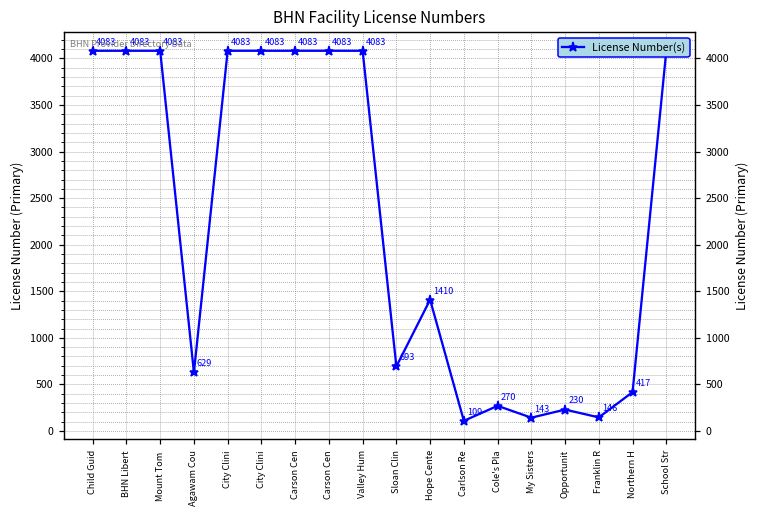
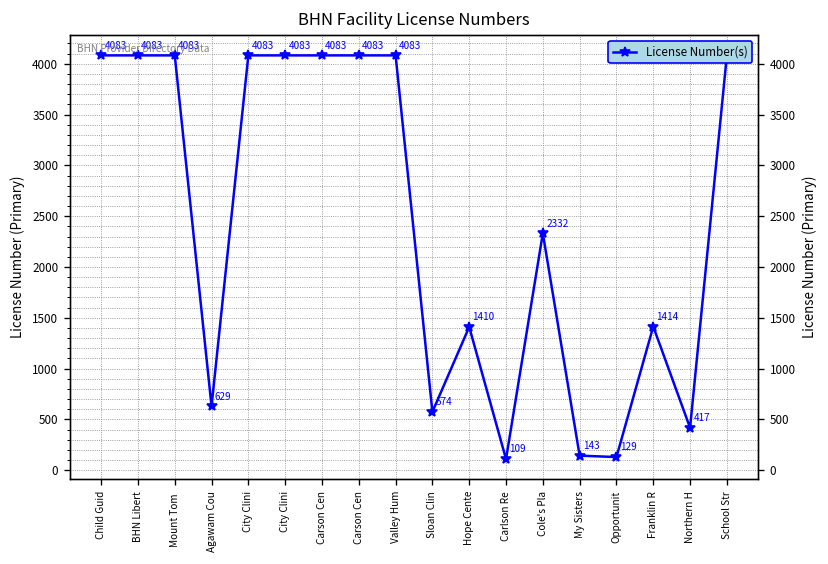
Sloan Clin: 693 -> 574
Cole's Pla: 270 -> 2332
Opportunit: 230 -> 129
Franklin R: 146 -> 1414
